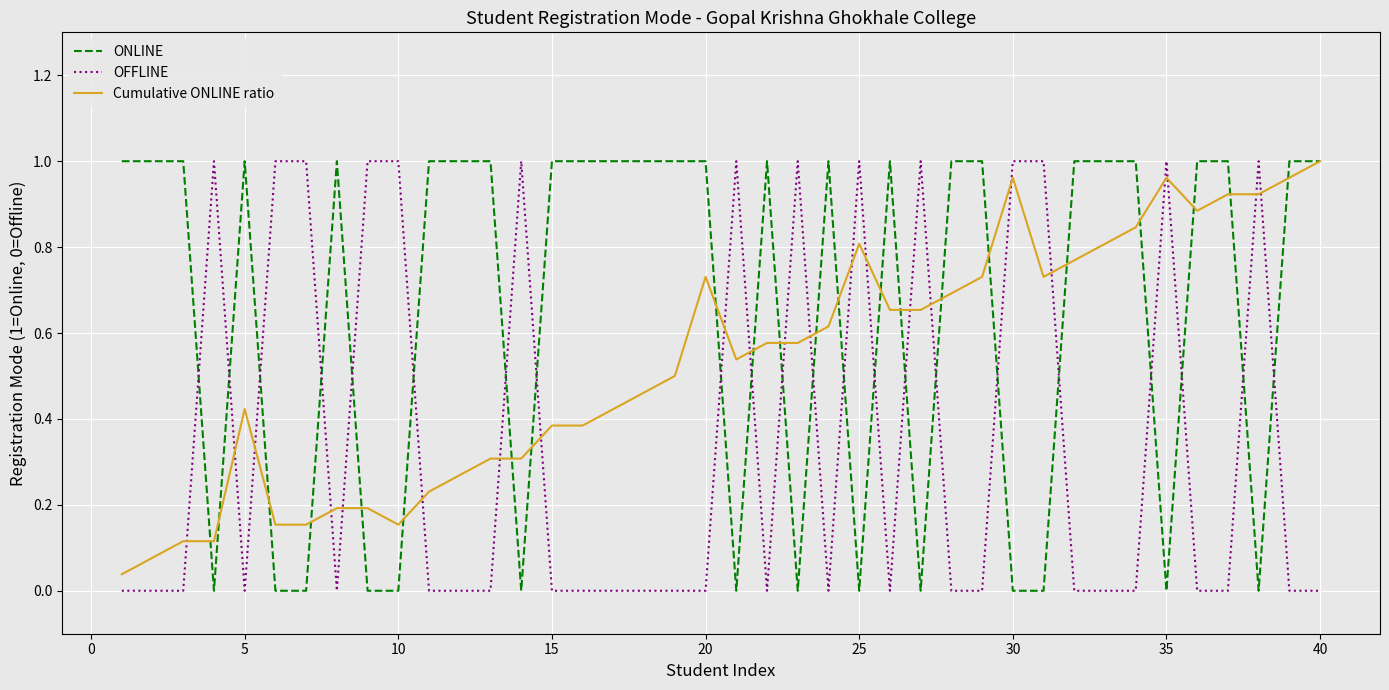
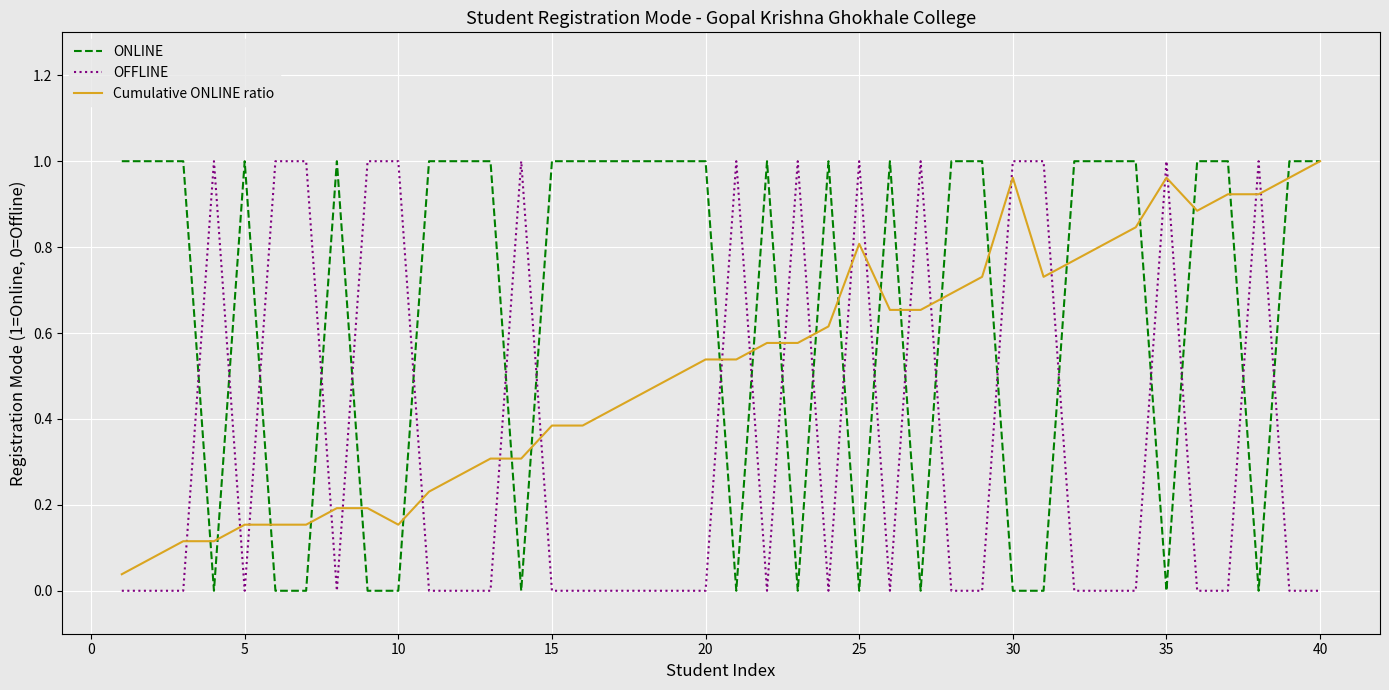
Cumulative ONLINE ratio, 5: 0.42 -> 0.15
Cumulative ONLINE ratio, 20: 0.73 -> 0.54
